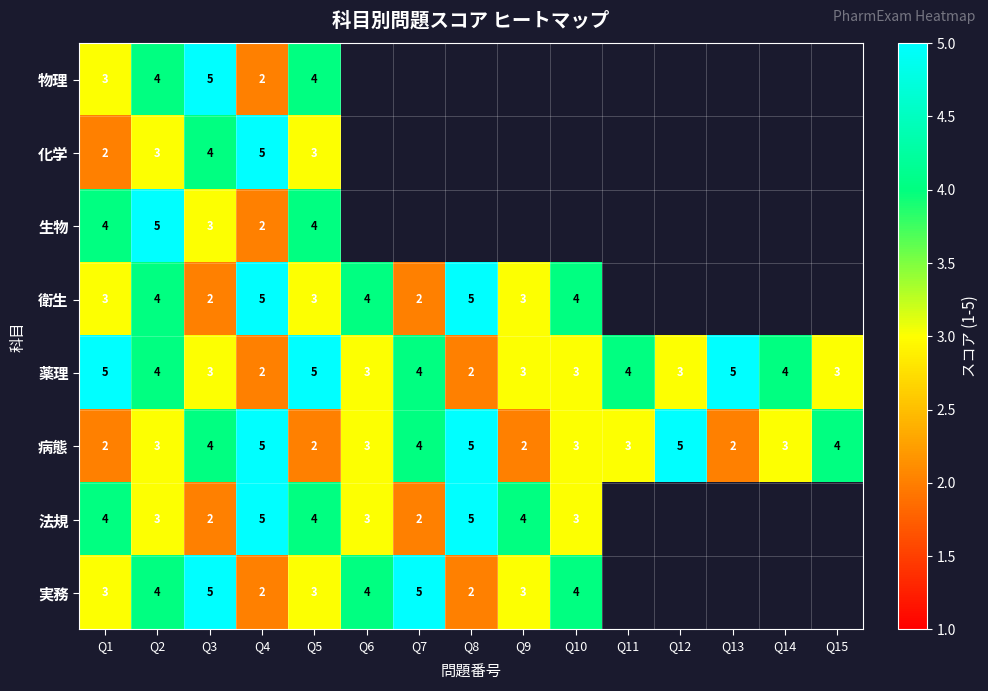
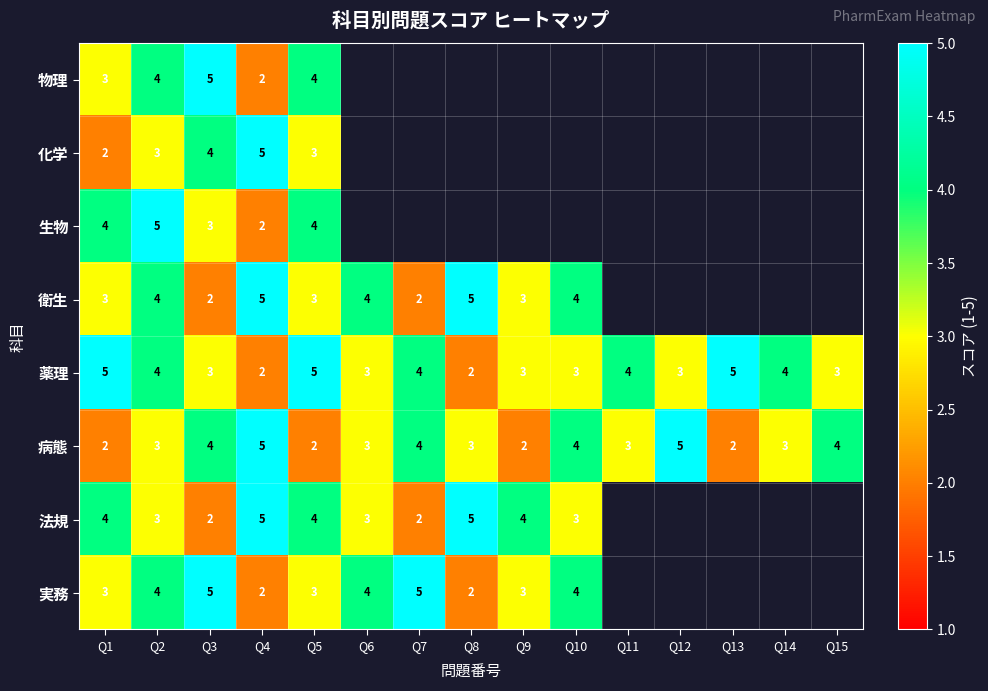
病態, Q8: 5 -> 3
病態, Q10: 3 -> 4
